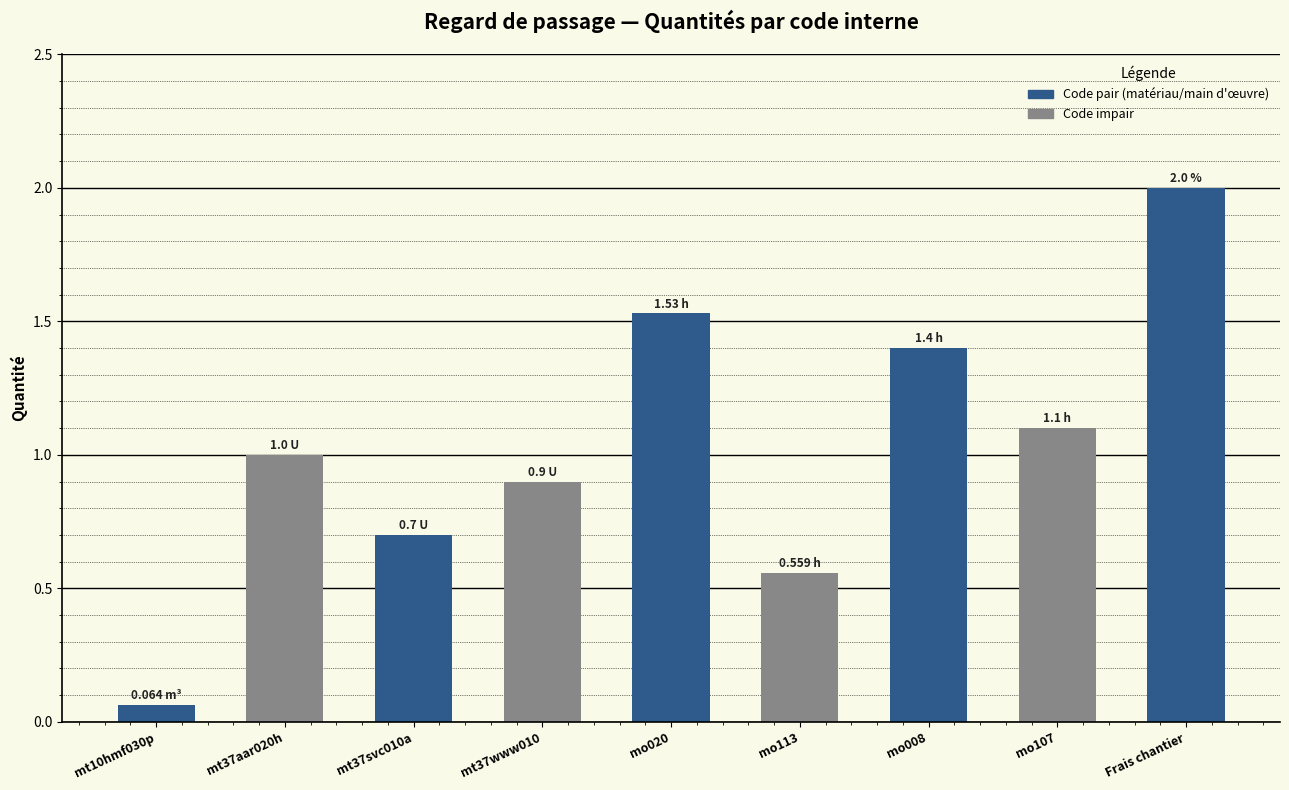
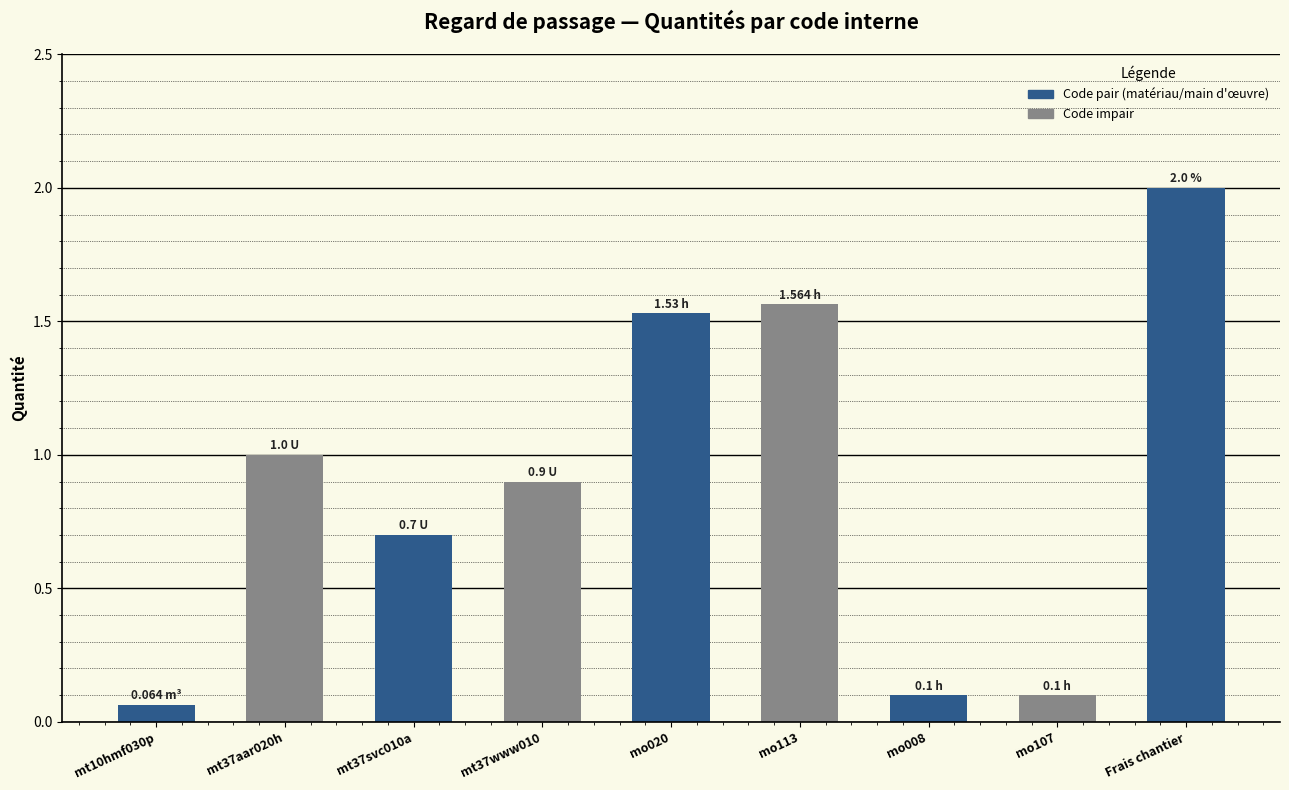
mo113: 0.559 -> 1.564
mo008: 1.4 -> 0.1
mo107: 1.1 -> 0.1
